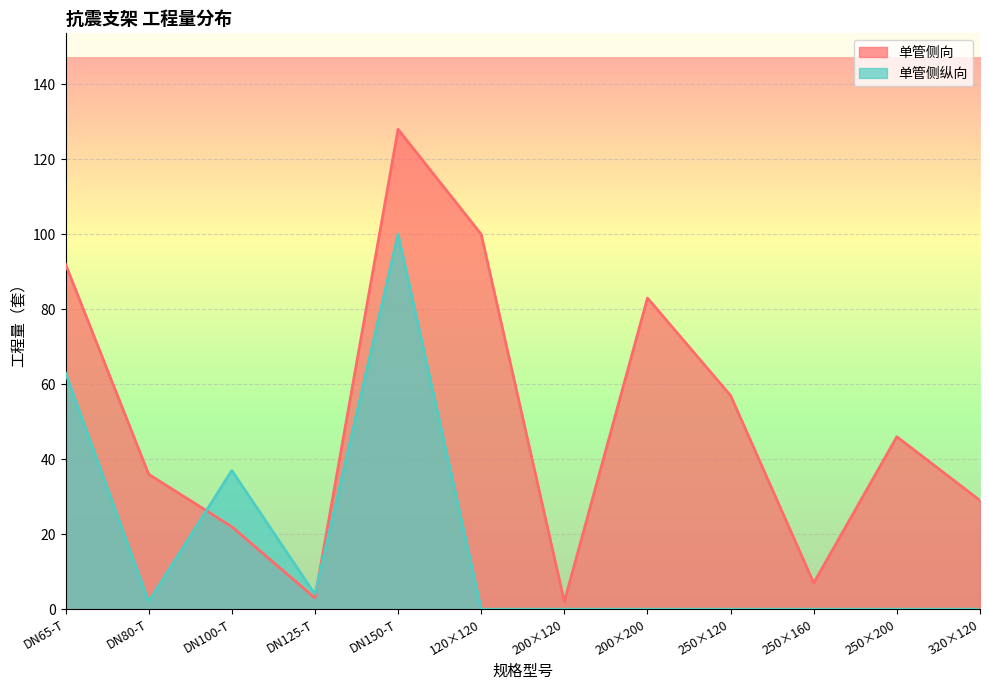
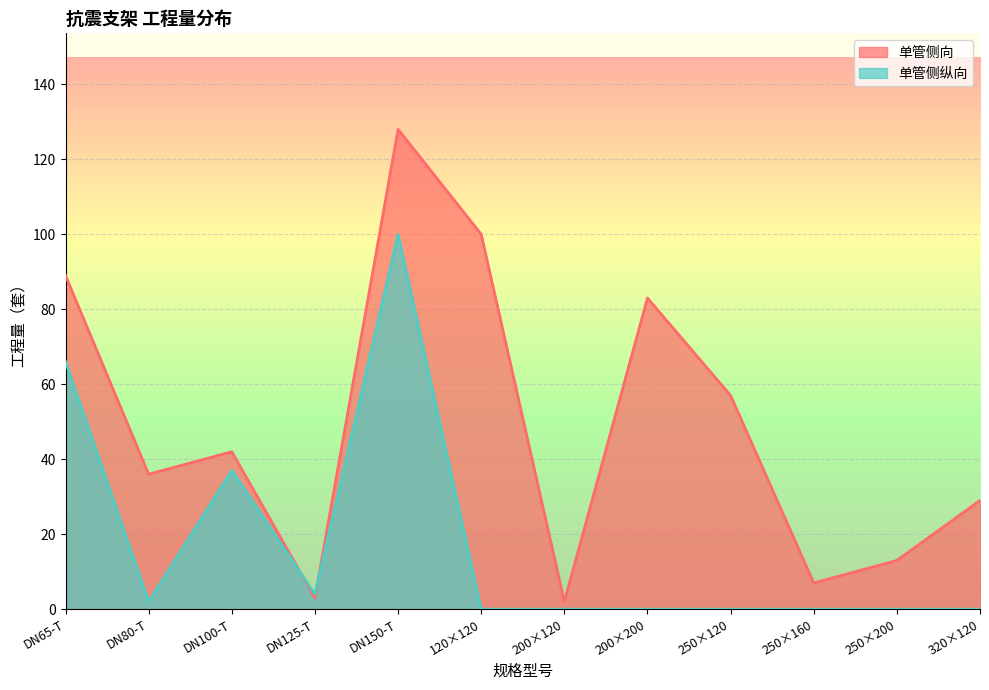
单管侧向, DN65-T: 92 -> 89
单管侧纵向, DN65-T: 63 -> 66
单管侧向, DN100-T: 22 -> 42
单管侧向, 250×200: 46 -> 13
